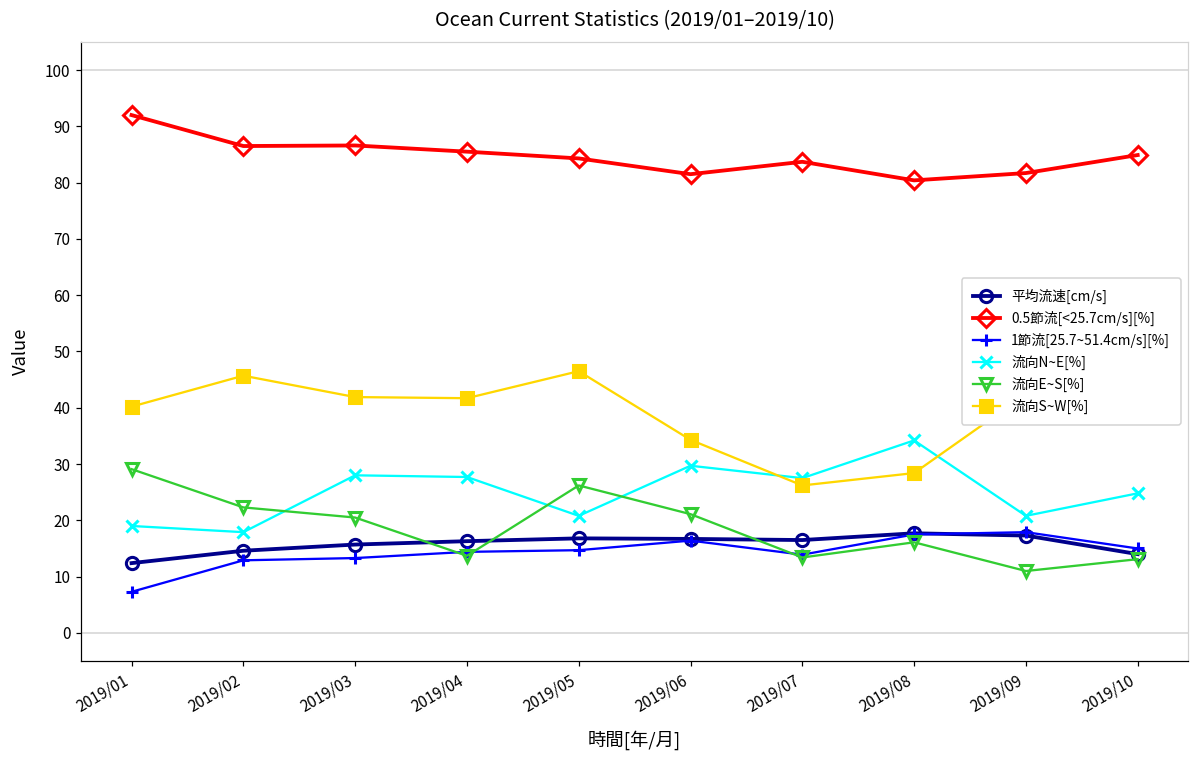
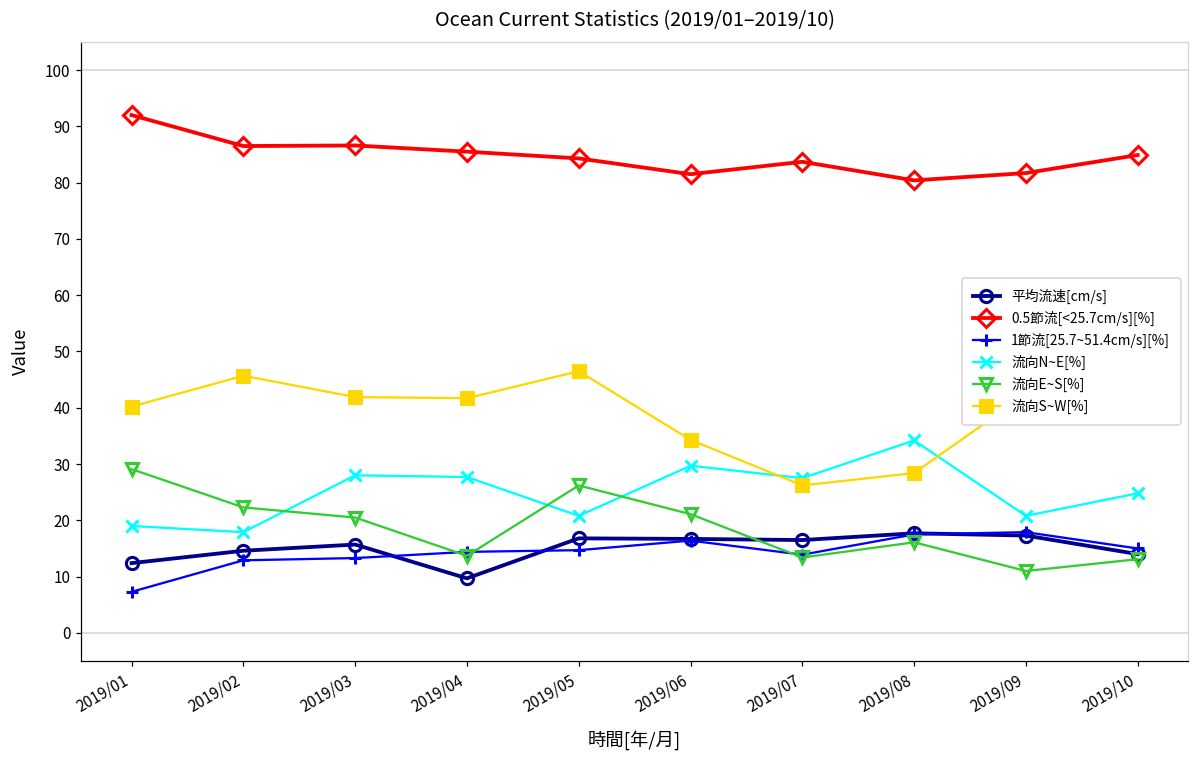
平均流速[cm/s], 2019/04: 16 -> 10
